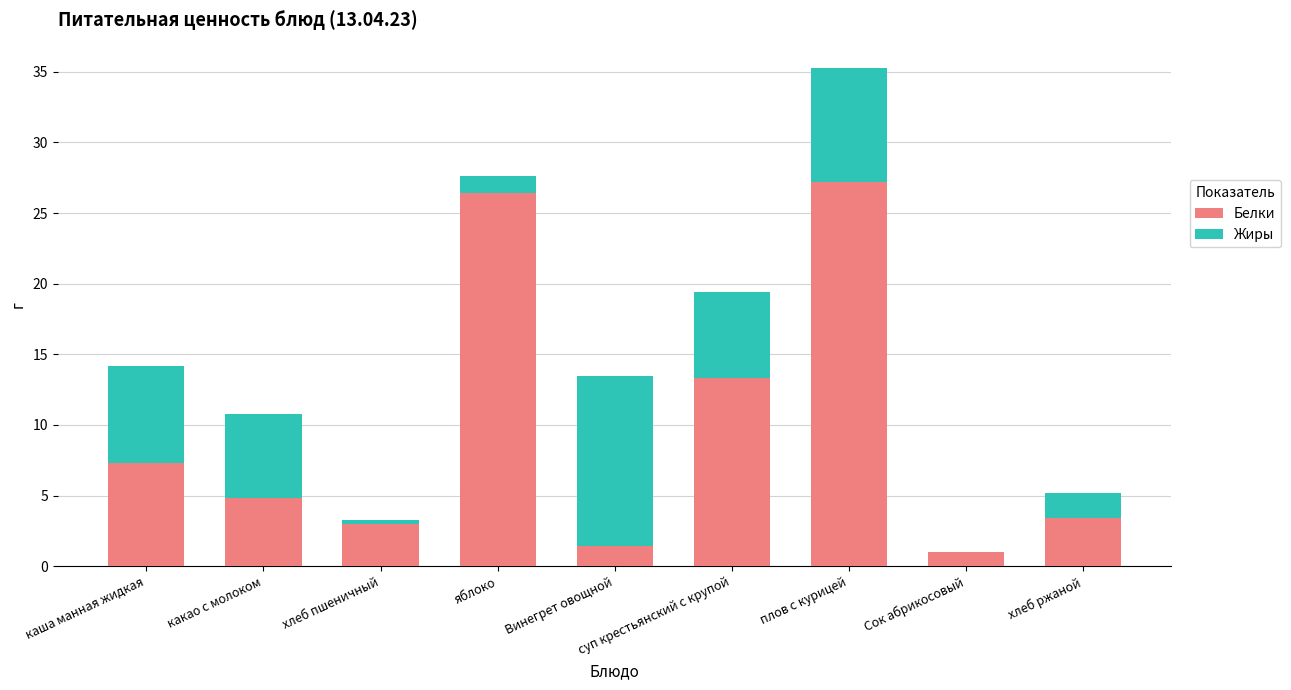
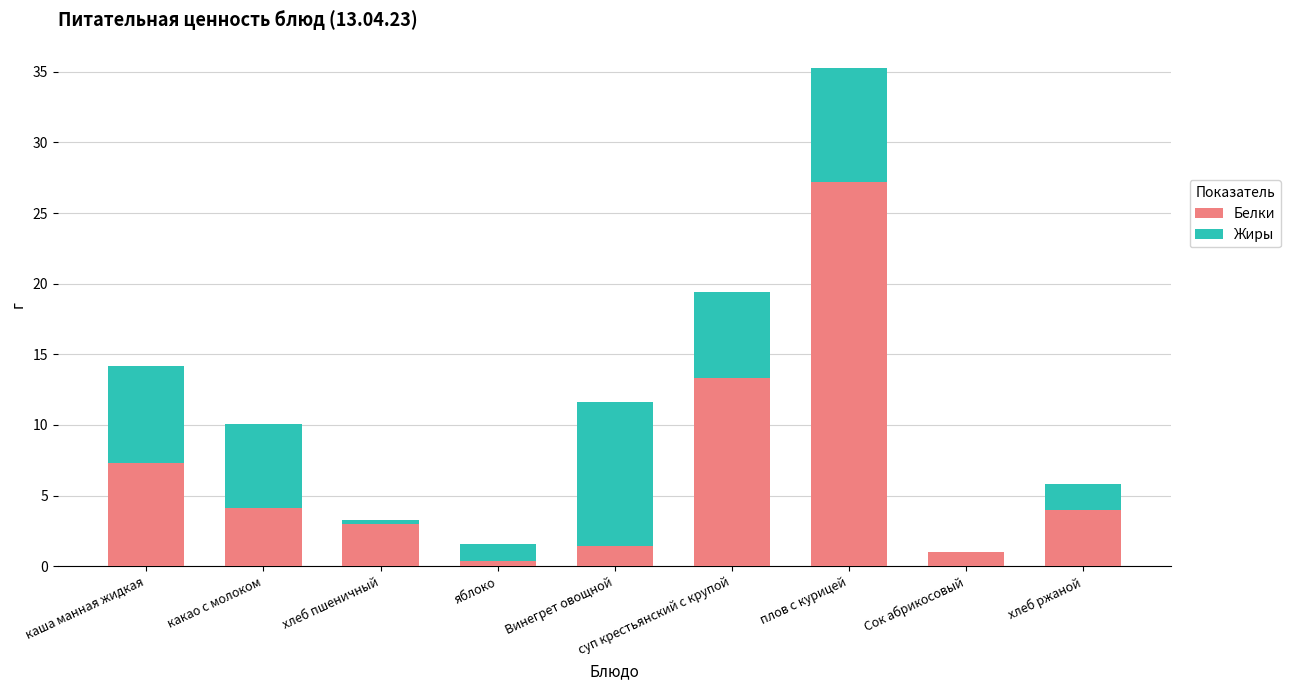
Белки, какао с молоком: 4.8 -> 4.1
Белки, яблоко: 26.4 -> 0.4
Жиры, Винегрет овощной: 12.1 -> 10.2
Белки, хлеб ржаной: 3.4 -> 4.0
